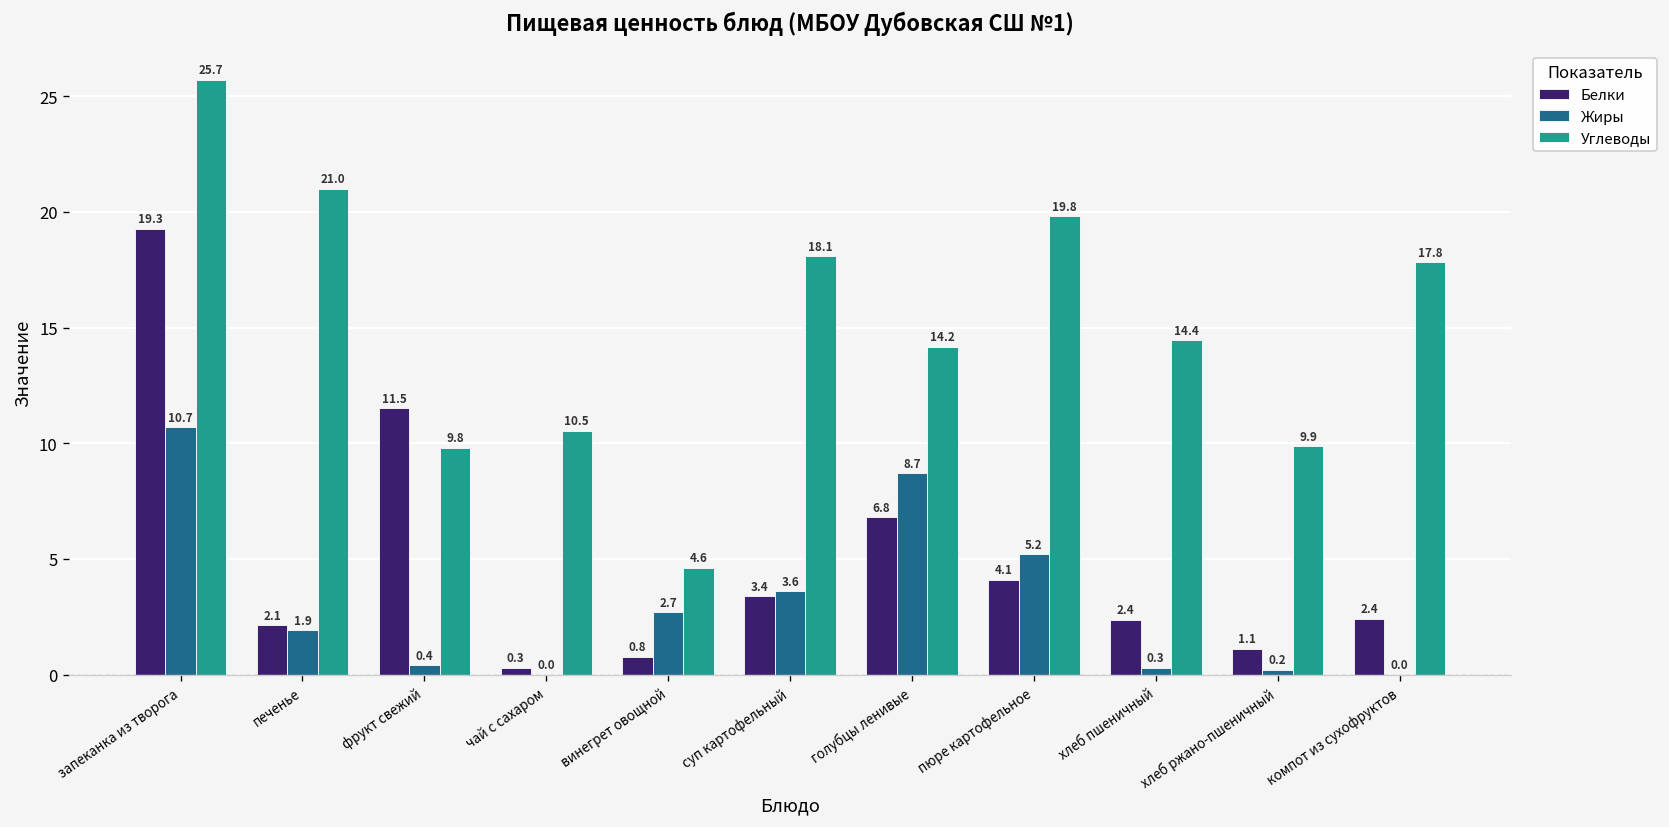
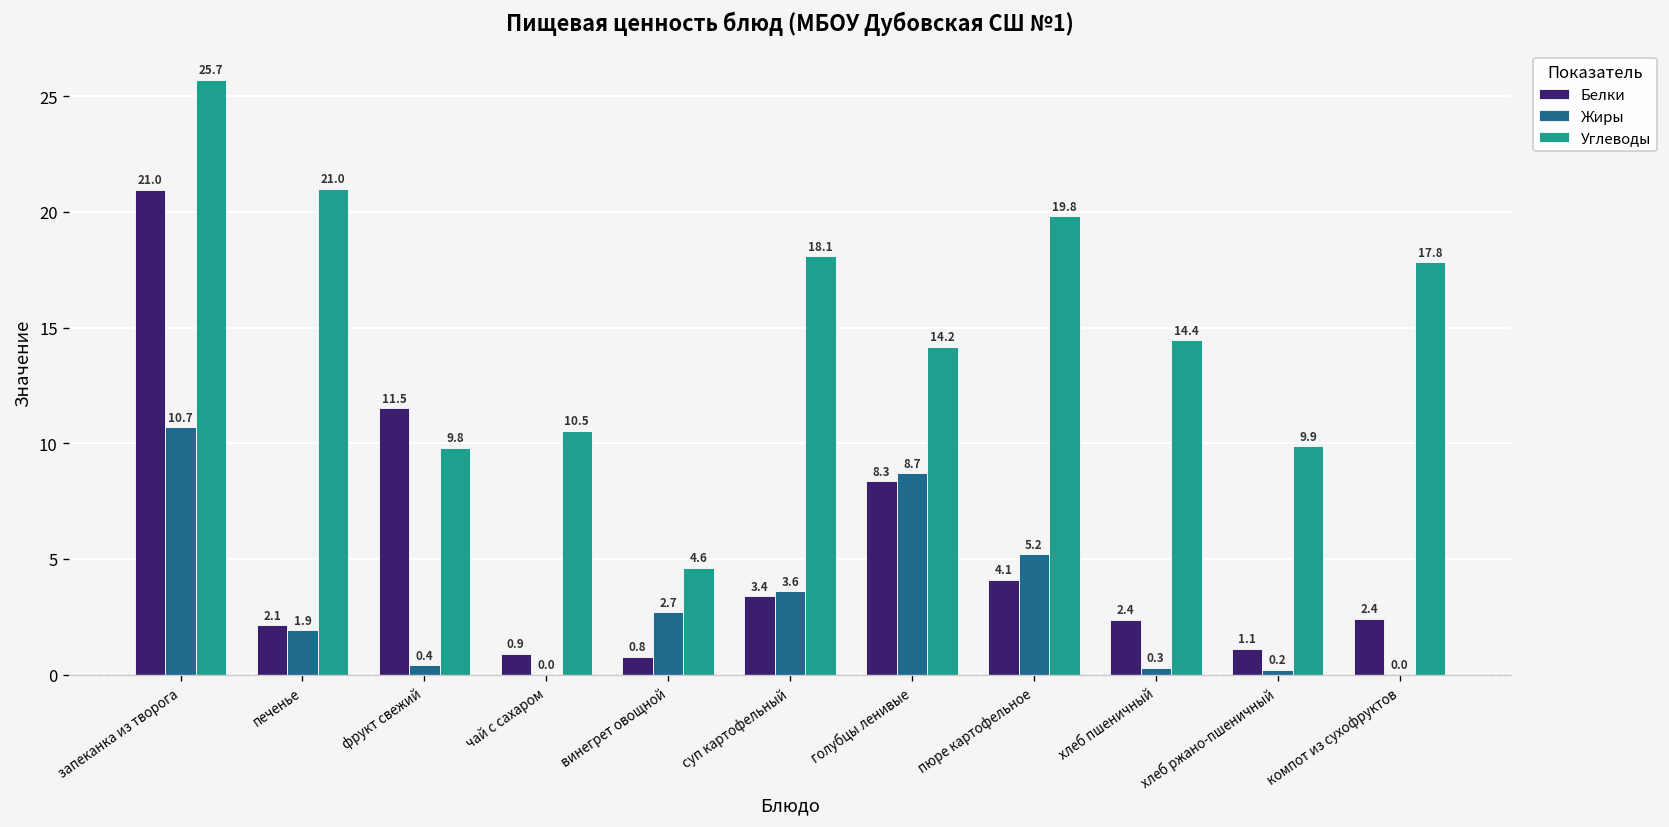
Белки, запеканка из творога: 19.3 -> 21.0
Белки, чай с сахаром: 0.3 -> 0.9
Белки, голубцы ленивые: 6.8 -> 8.3
